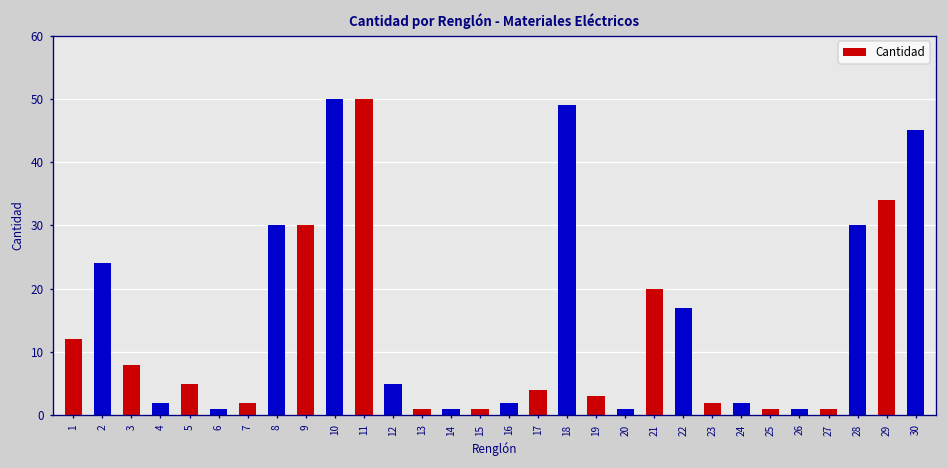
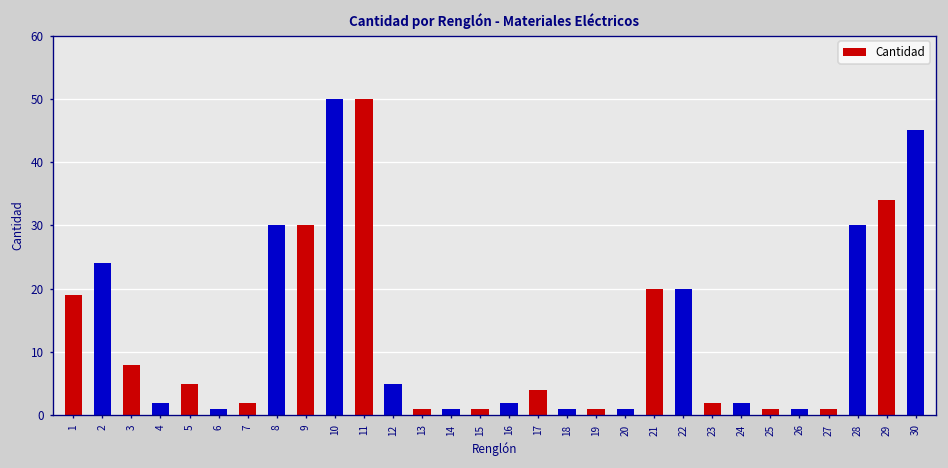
1: 12 -> 19
18: 49 -> 1
19: 3 -> 1
22: 17 -> 20
